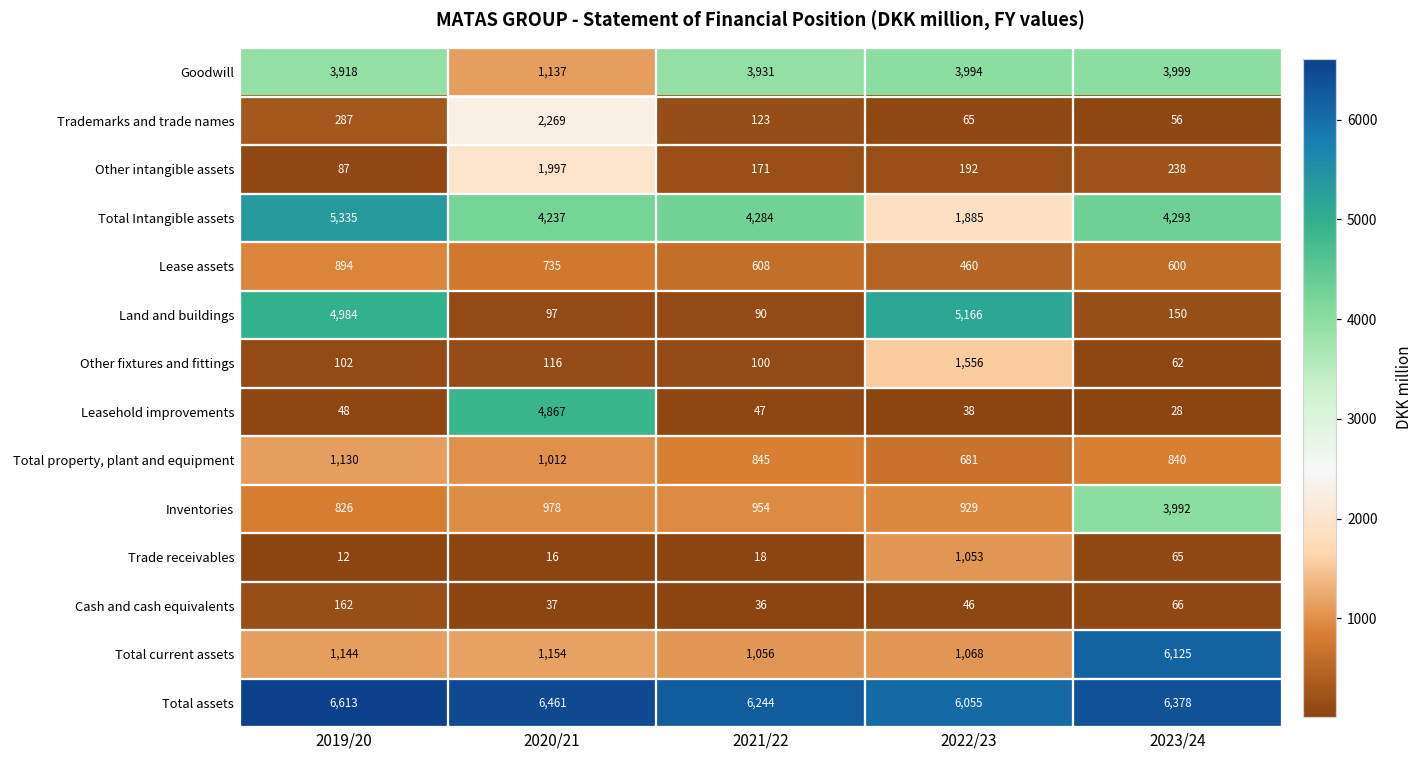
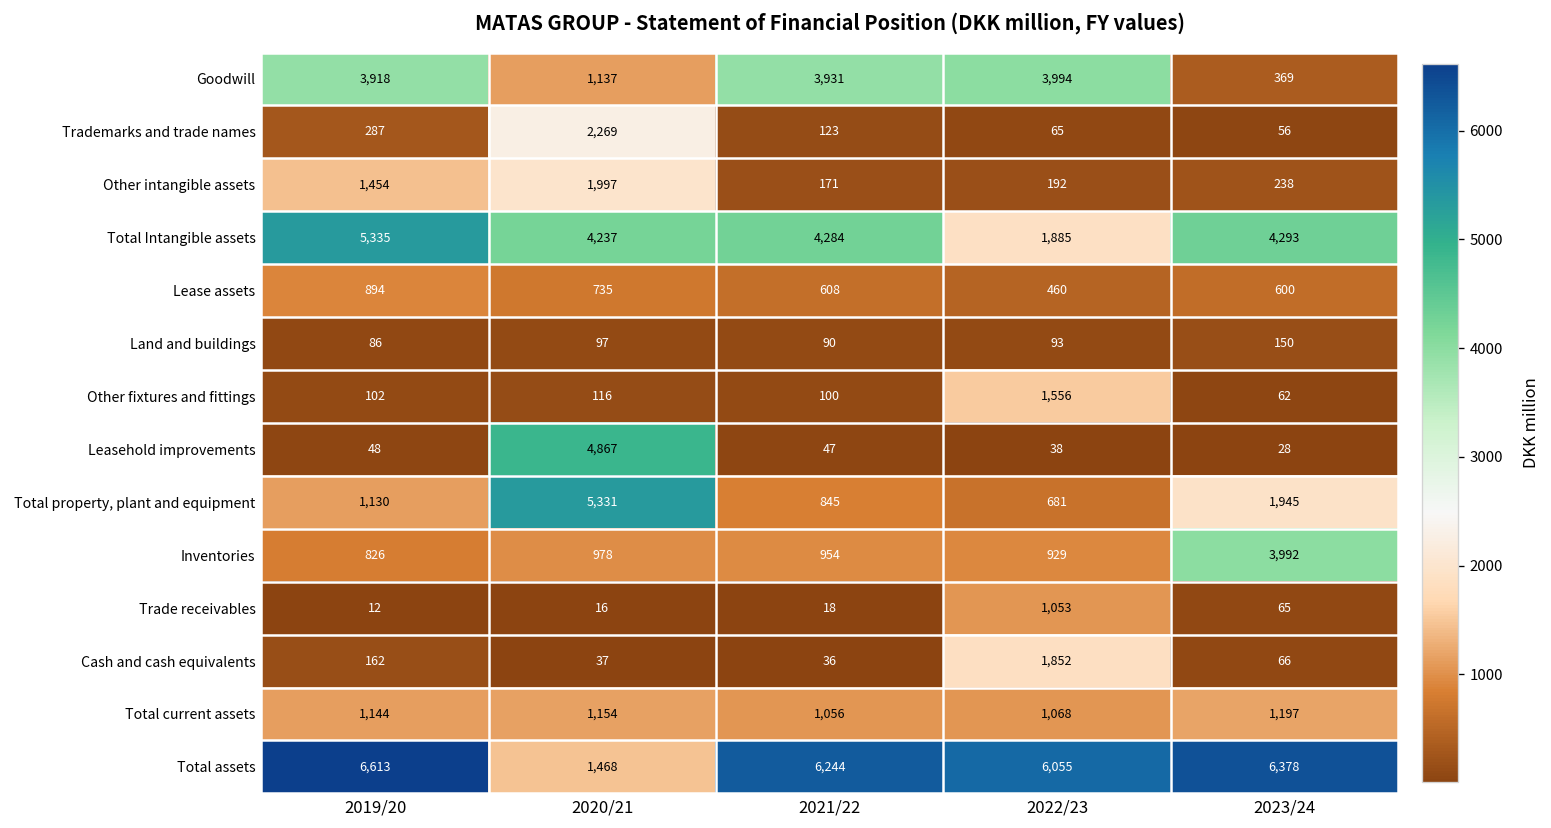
Goodwill, 2023/24: 3,999 -> 369
Other intangible assets, 2019/20: 87 -> 1,454
Land and buildings, 2019/20: 4,984 -> 86
Land and buildings, 2022/23: 5,166 -> 93
Total property, plant and equipment, 2020/21: 1,012 -> 5,331
Total property, plant and equipment, 2023/24: 840 -> 1,945
Cash and cash equivalents, 2022/23: 46 -> 1,852
Total current assets, 2023/24: 6,125 -> 1,197
Total assets, 2020/21: 6,461 -> 1,468
